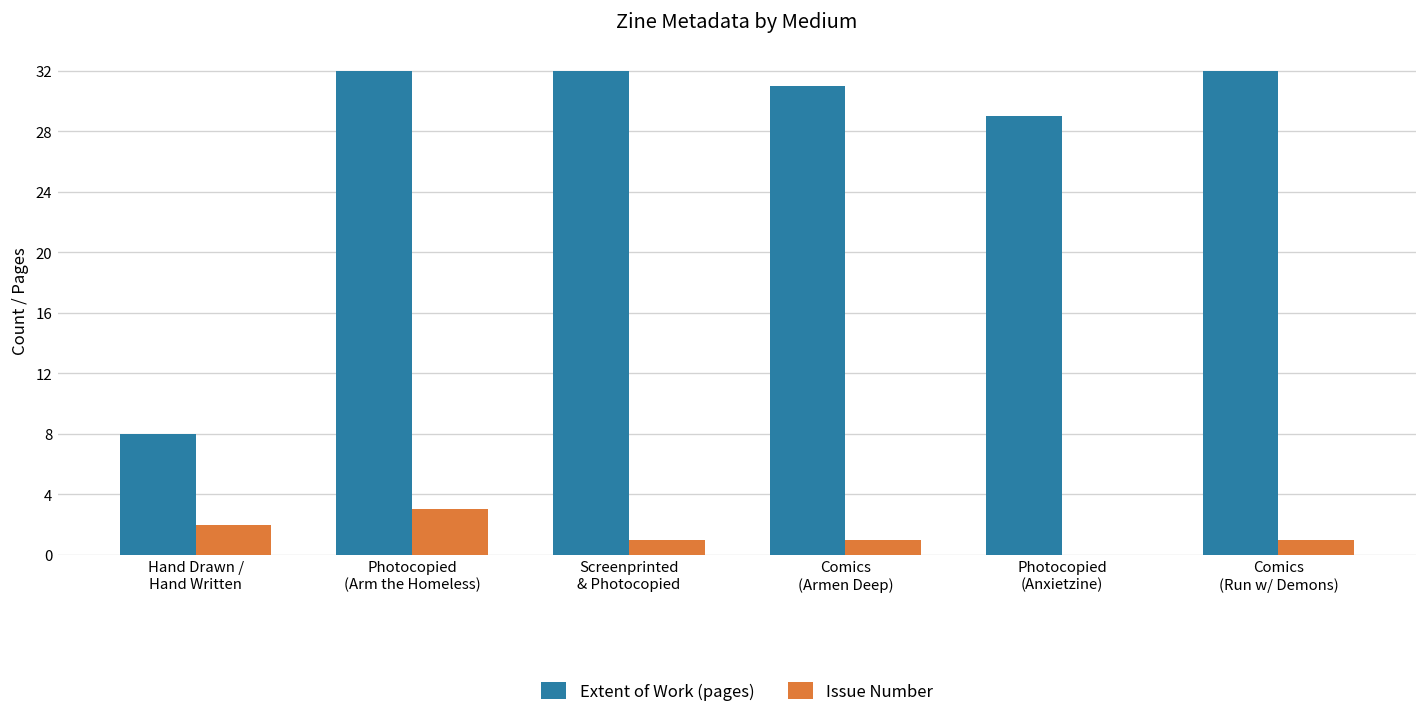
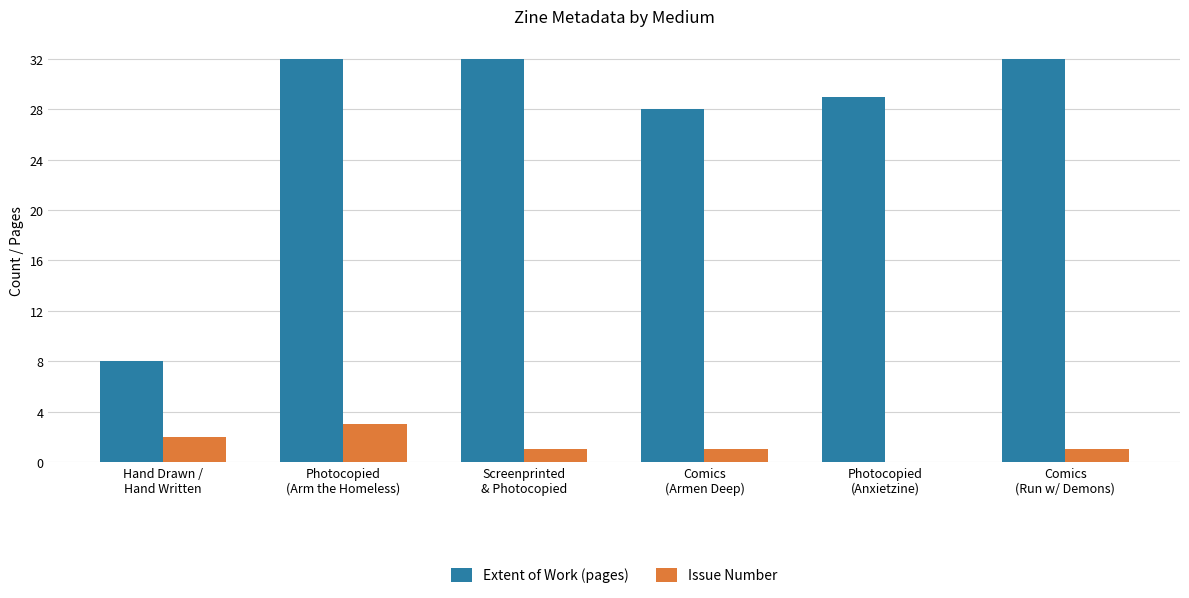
Extent of Work (pages), Comics (Armen Deep): 31 -> 28
